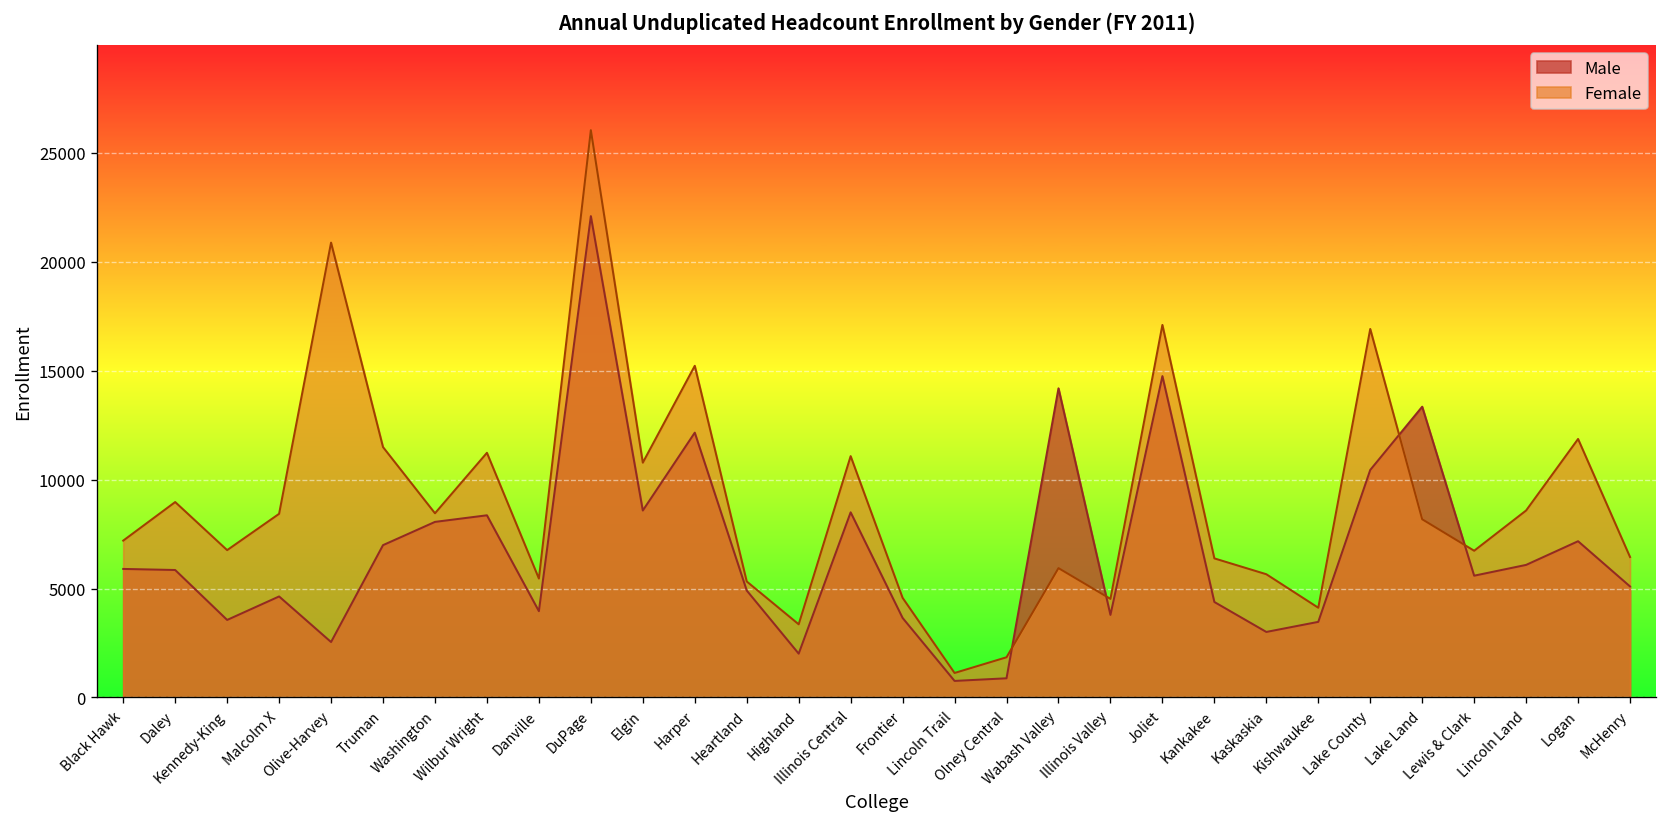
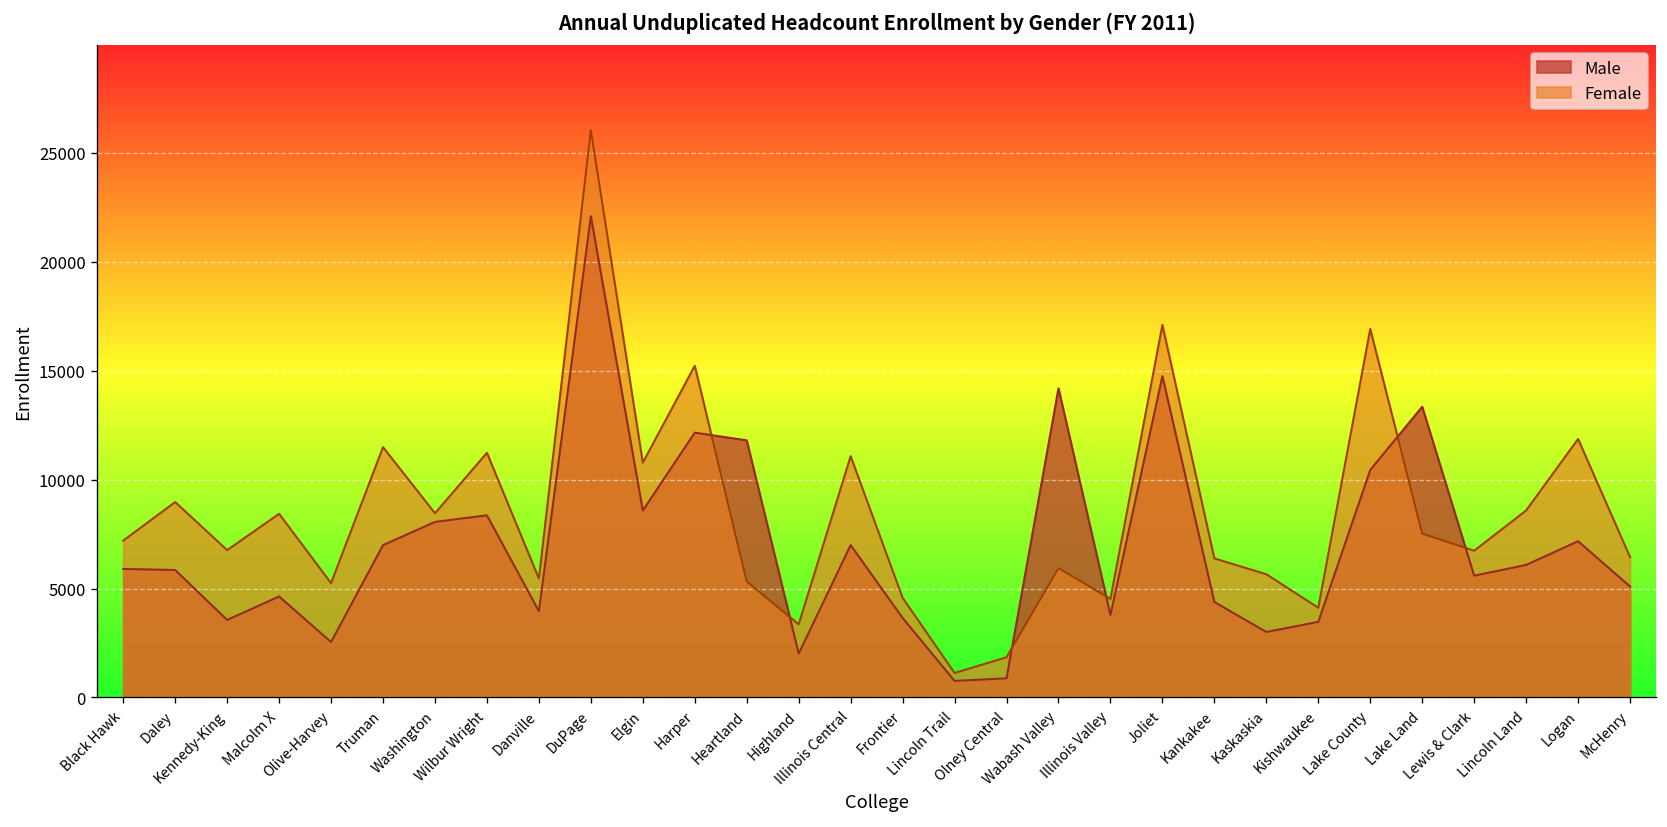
Female, Olive-Harvey: 20900 -> 5200
Male, Heartland: 4900 -> 11800
Male, Illinois Central: 8500 -> 7000
Female, Lake Land: 8200 -> 7500
